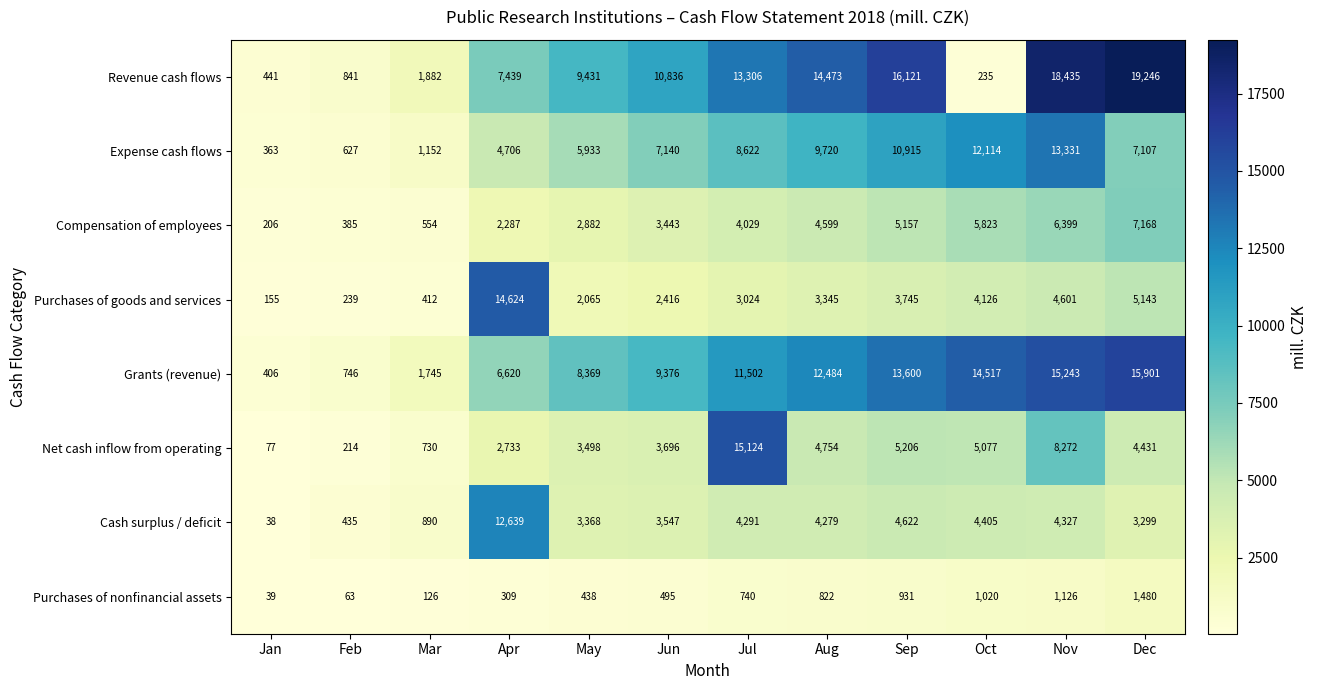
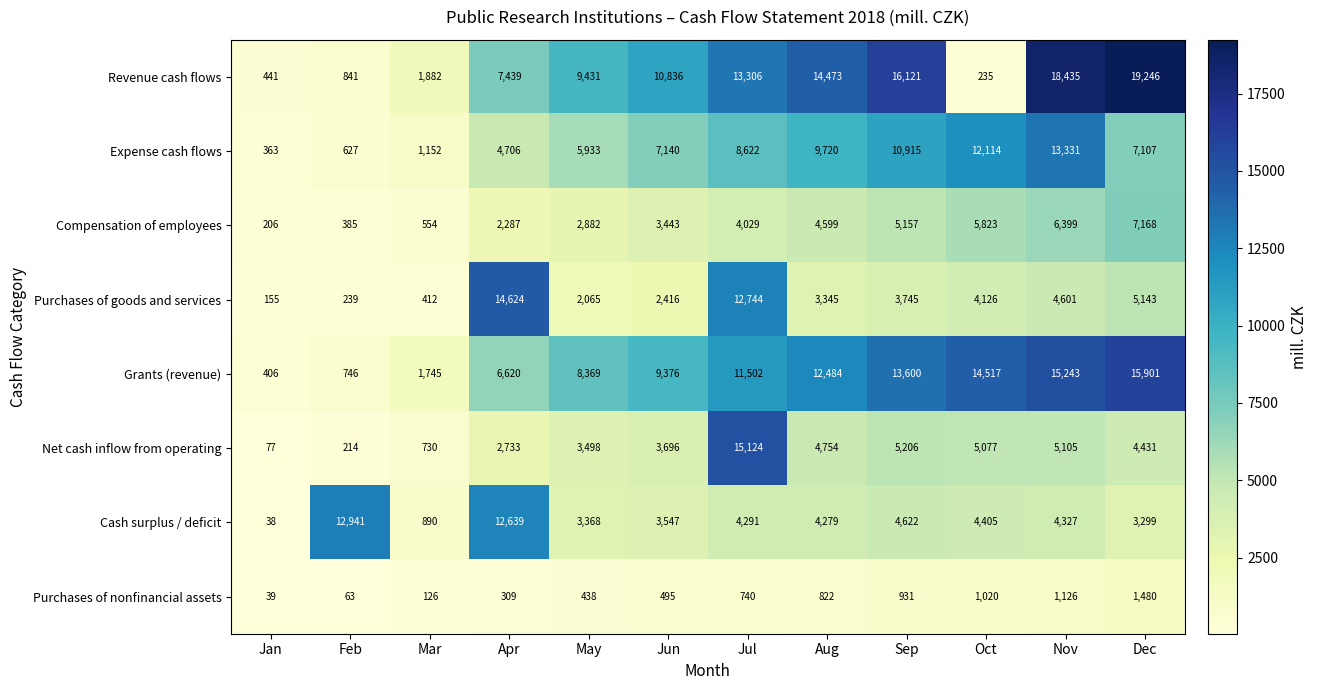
Purchases of goods and services, Jul: 3,024 -> 12,744
Net cash inflow from operating, Nov: 8,272 -> 5,105
Cash surplus / deficit, Feb: 435 -> 12,941
